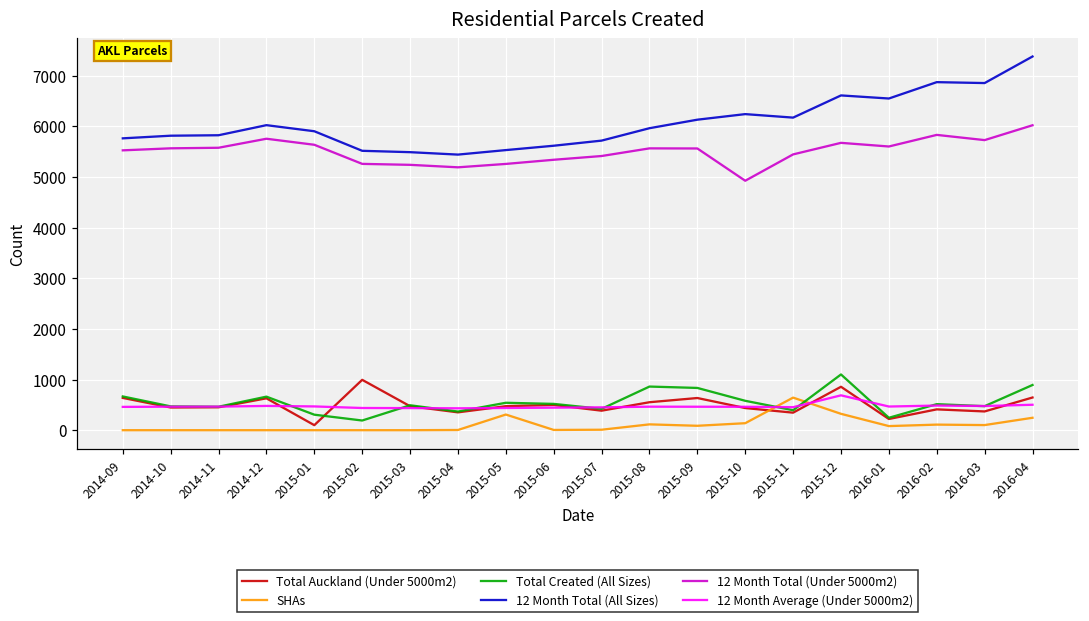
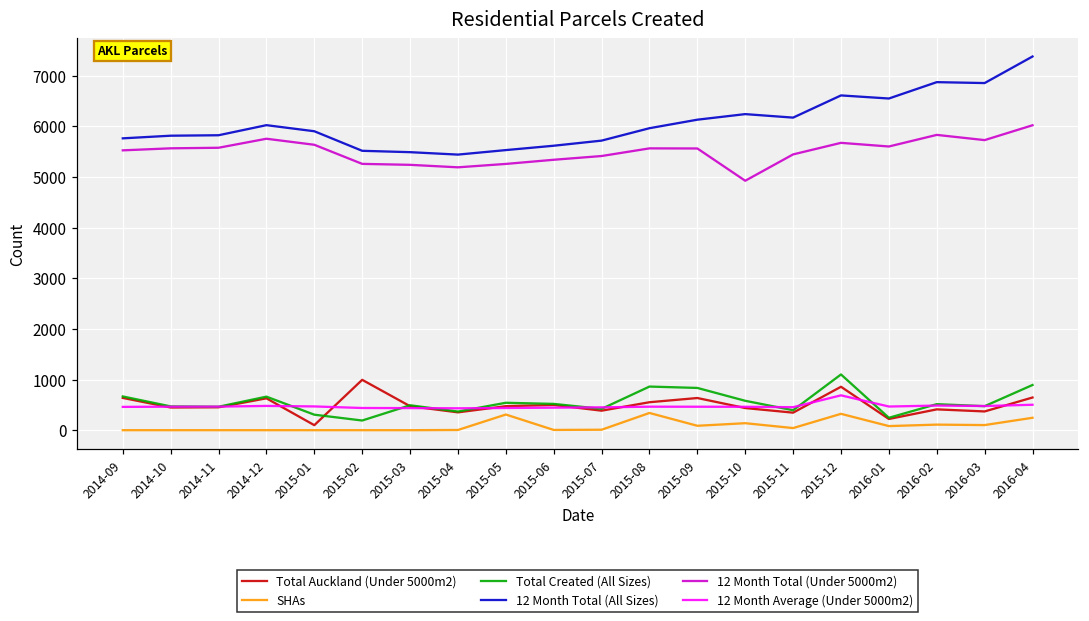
SHAs, 2015-08: 100 -> 300
SHAs, 2015-11: 600 -> 0
